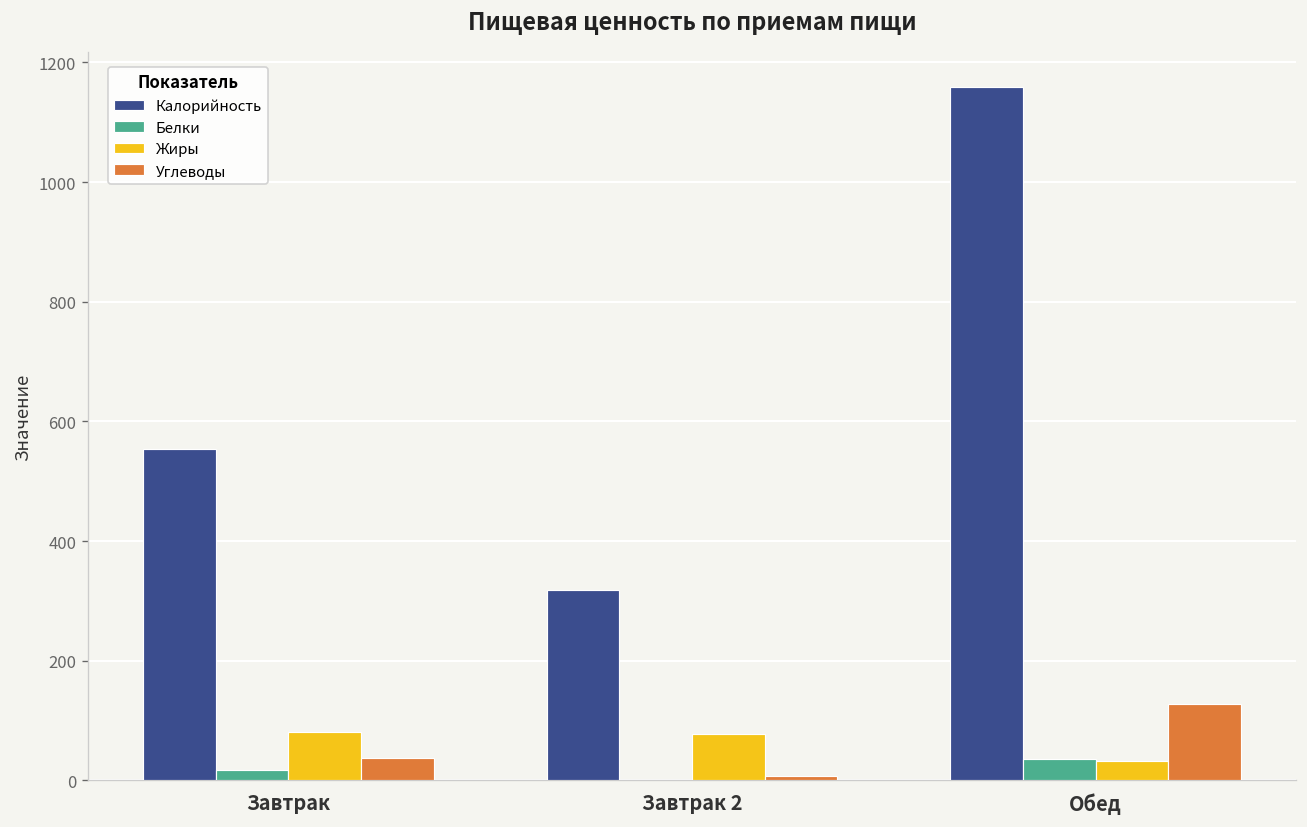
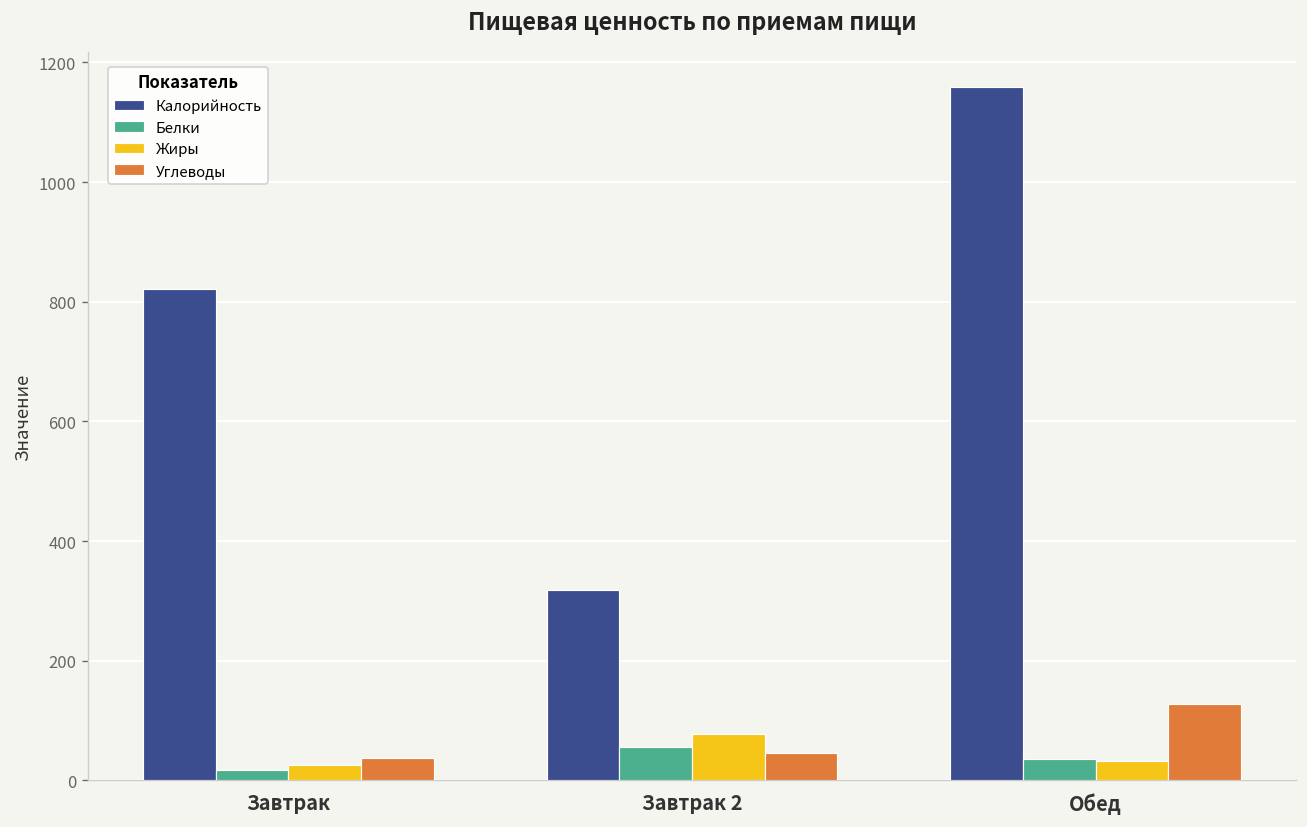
Калорийность, Завтрак: 550 -> 820
Жиры, Завтрак: 80 -> 30
Белки, Завтрак 2: 0 -> 60
Углеводы, Завтрак 2: 10 -> 50
